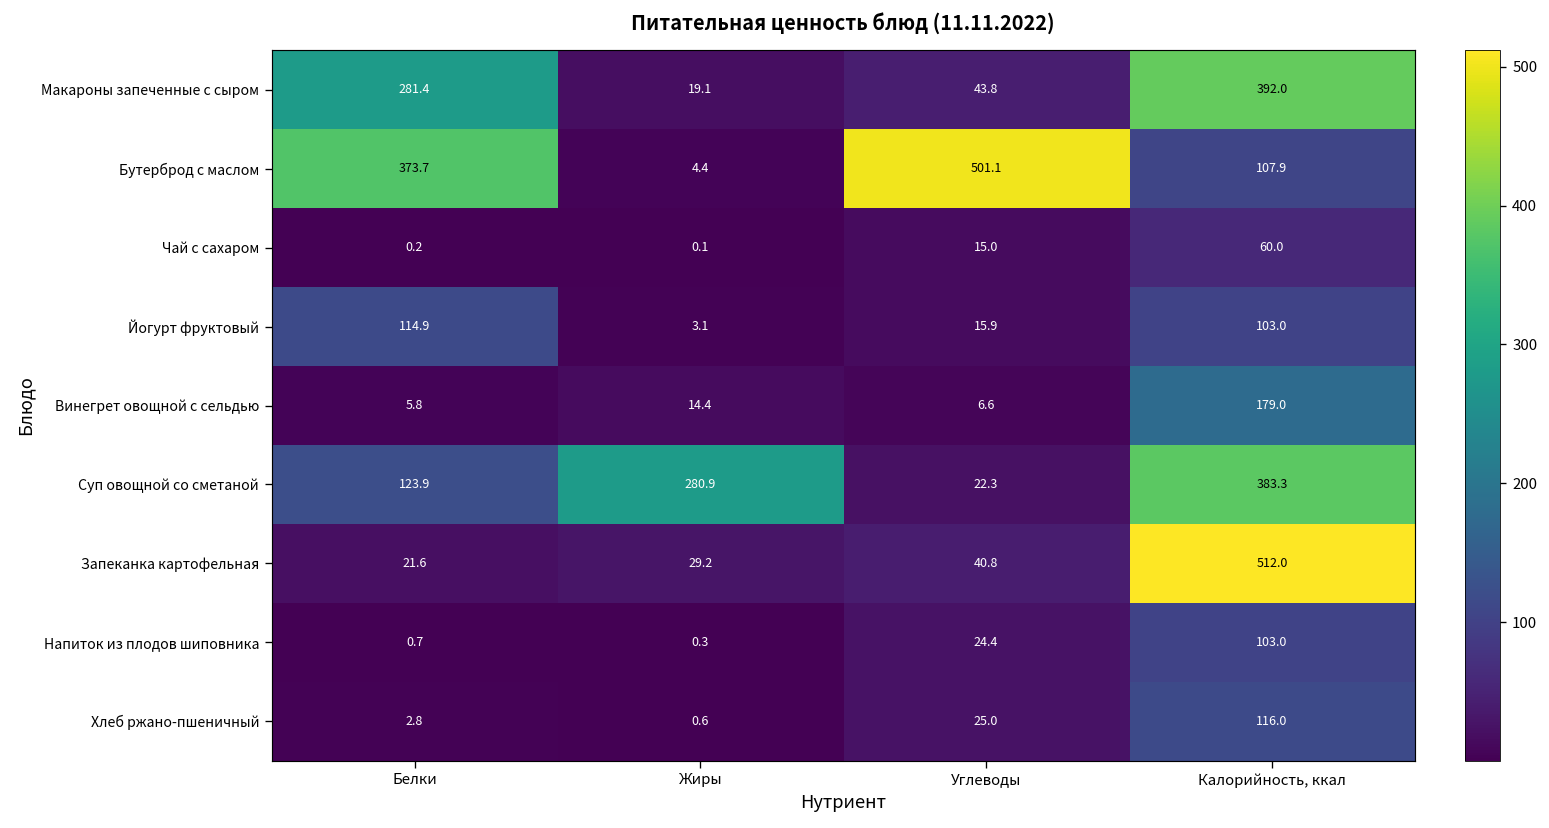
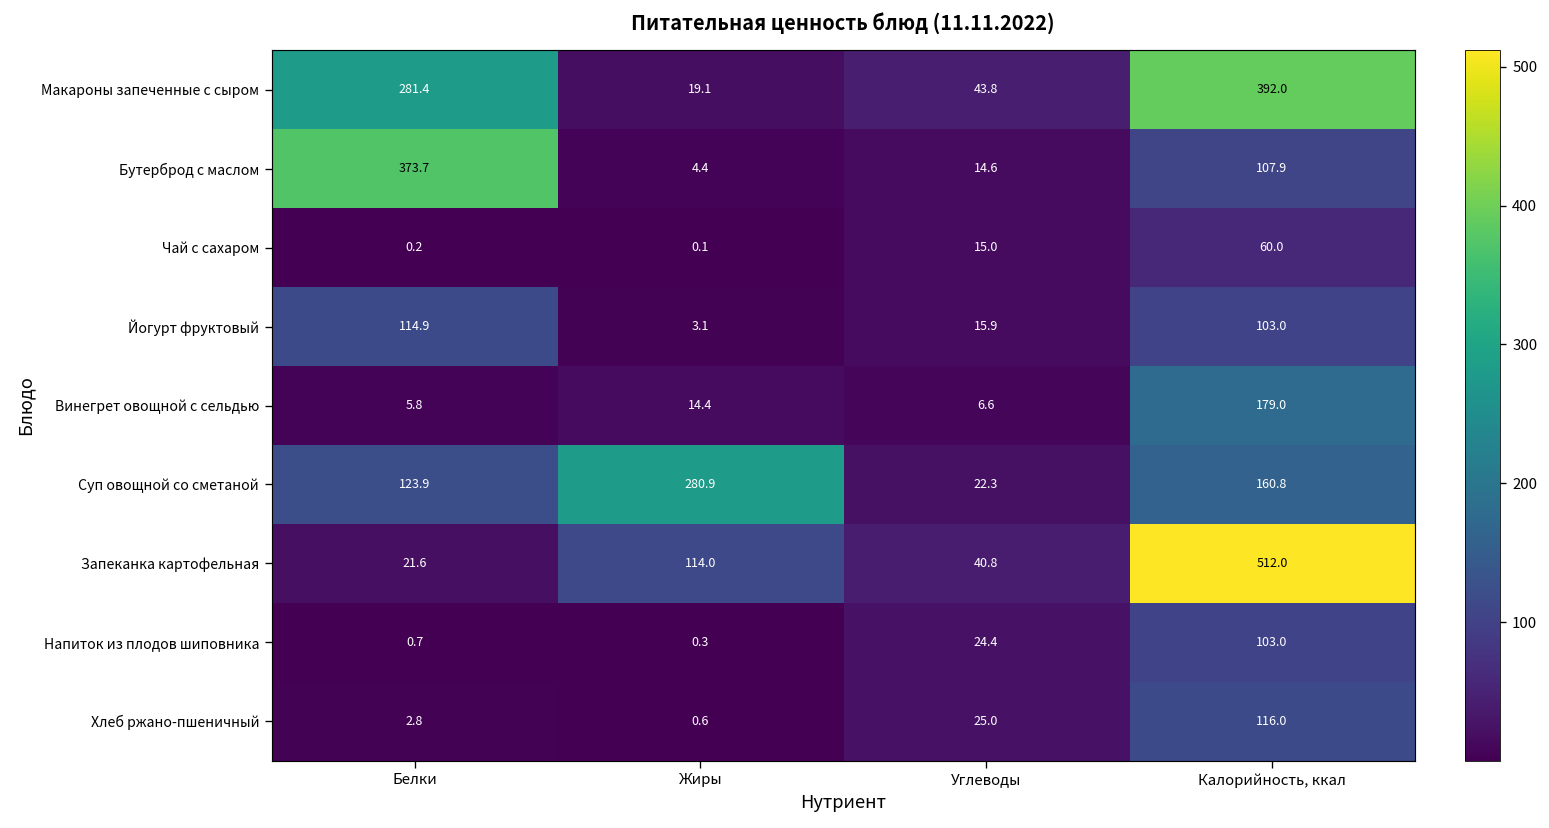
Бутерброд с маслом, Углеводы: 501.1 -> 14.6
Суп овощной со сметаной, Калорийность, ккал: 383.3 -> 160.8
Запеканка картофельная, Жиры: 29.2 -> 114.0
